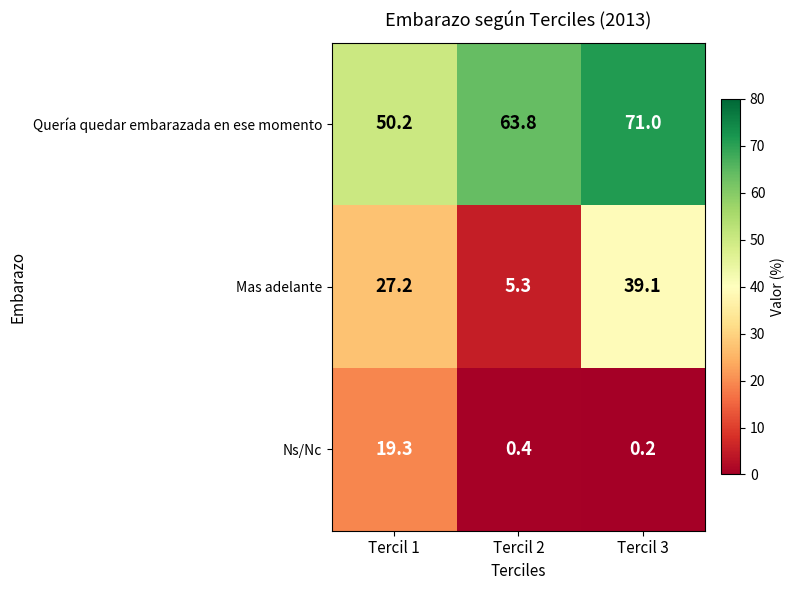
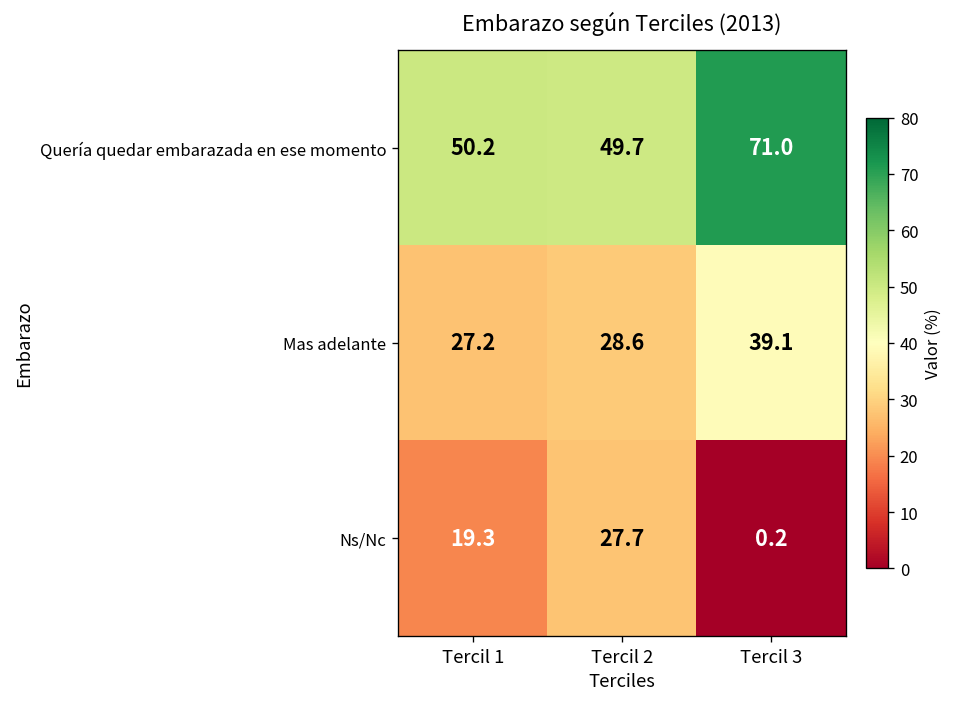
Quería quedar embarazada en ese momento, Tercil 2: 63.8 -> 49.7
Mas adelante, Tercil 2: 5.3 -> 28.6
Ns/Nc, Tercil 2: 0.4 -> 27.7
